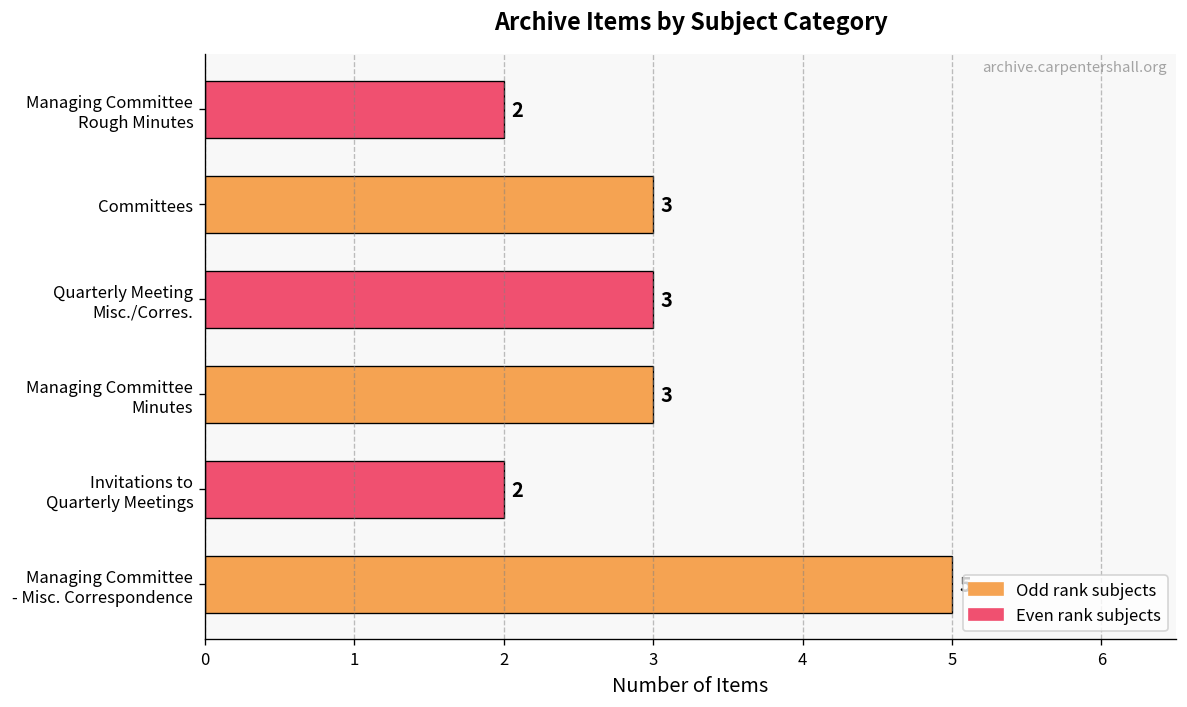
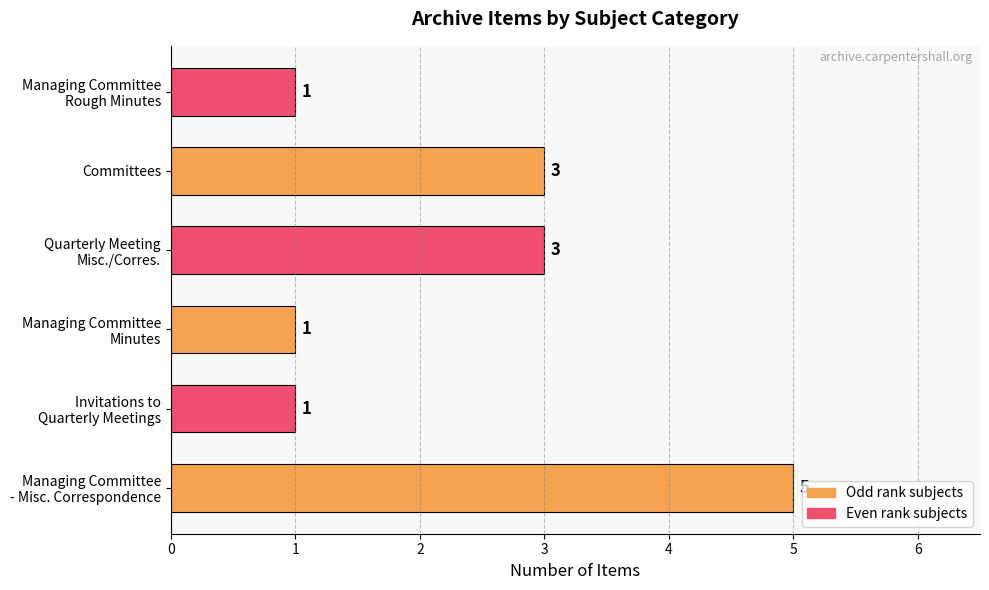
Managing Committee Rough Minutes: 2 -> 1
Managing Committee Minutes: 3 -> 1
Invitations to Quarterly Meetings: 2 -> 1
